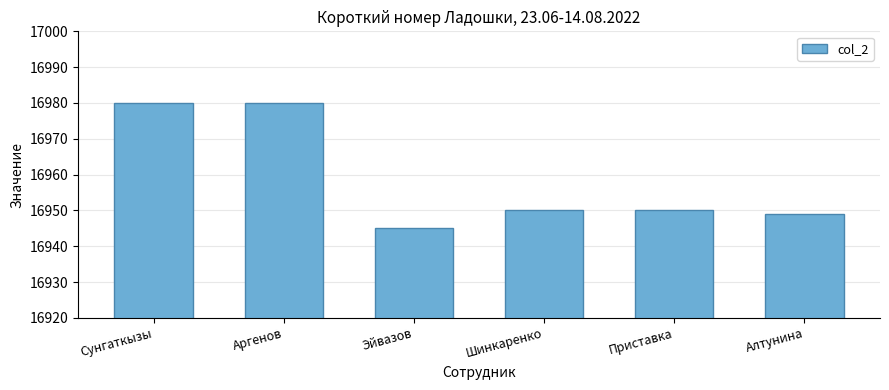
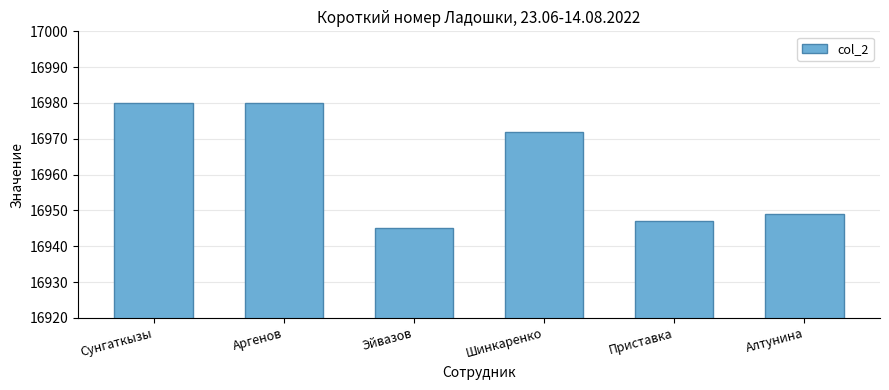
Шинкаренко: 16950 -> 16972
Приставка: 16950 -> 16947
